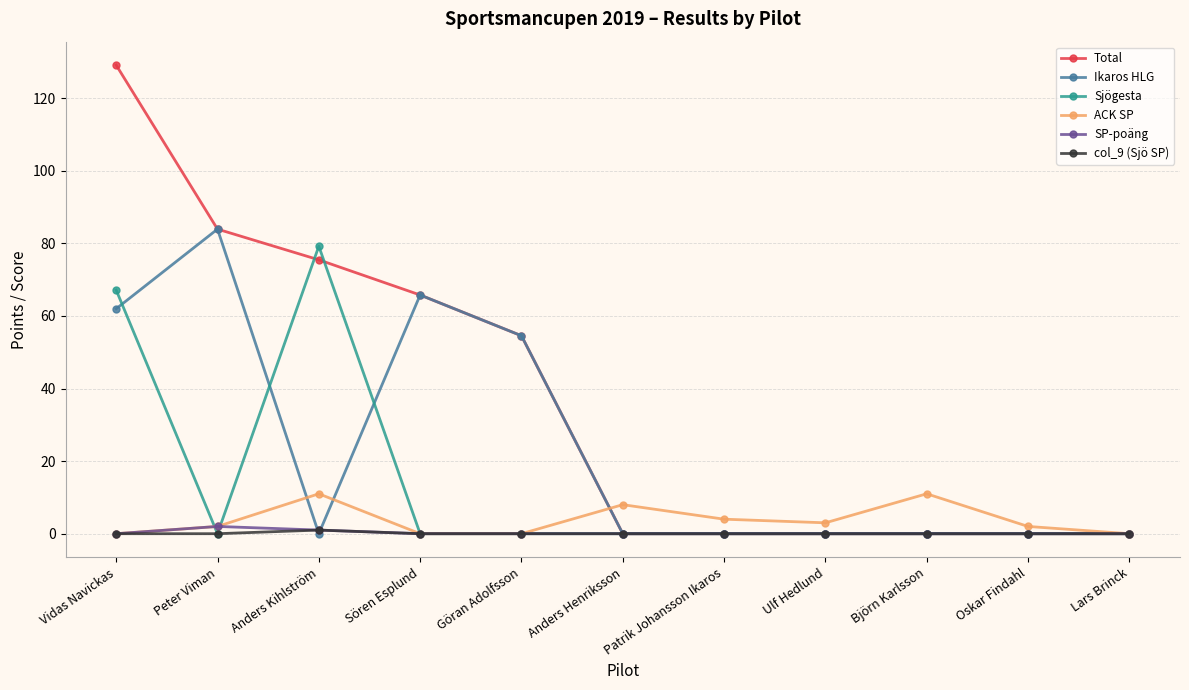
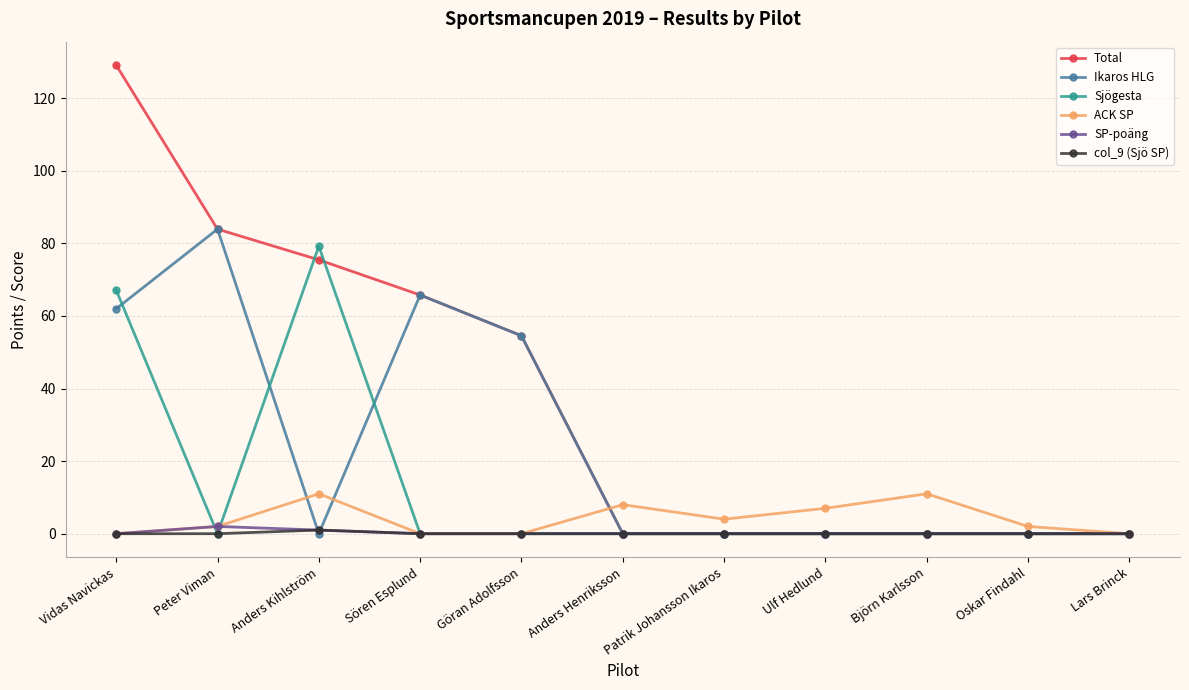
ACK SP, Ulf Hedlund: 3 -> 7
